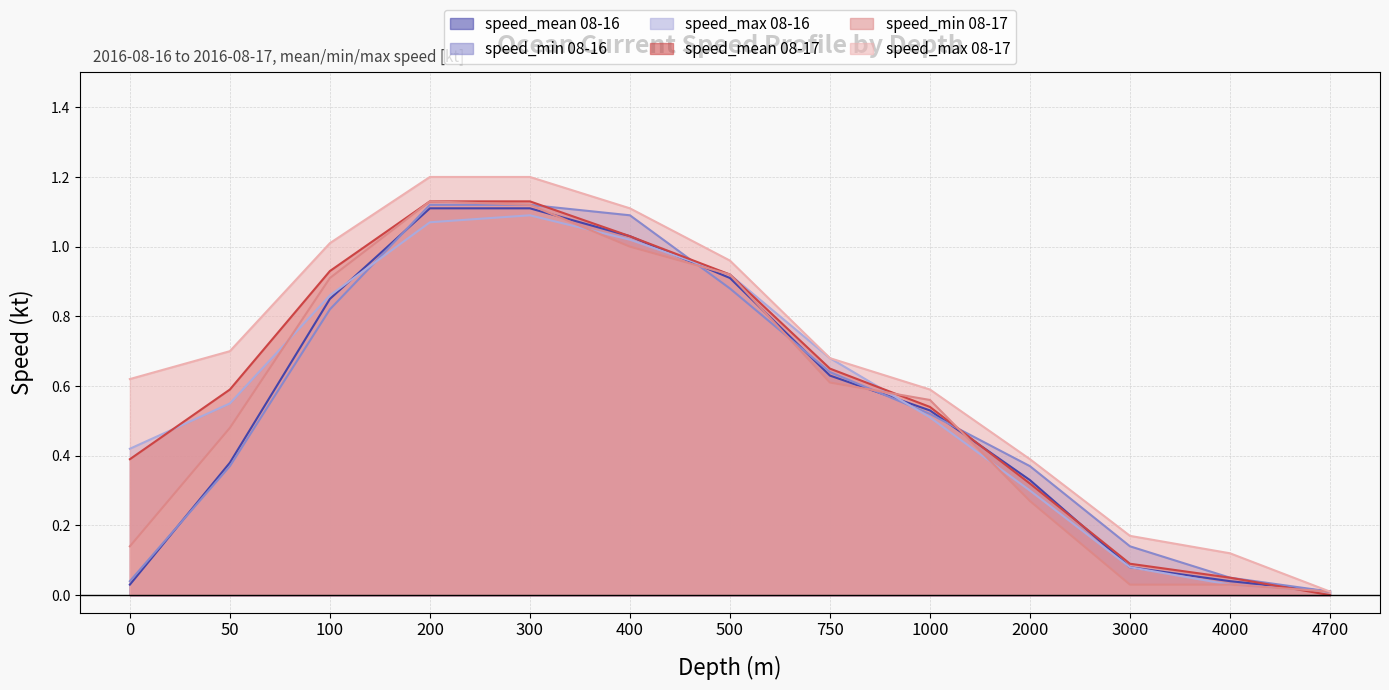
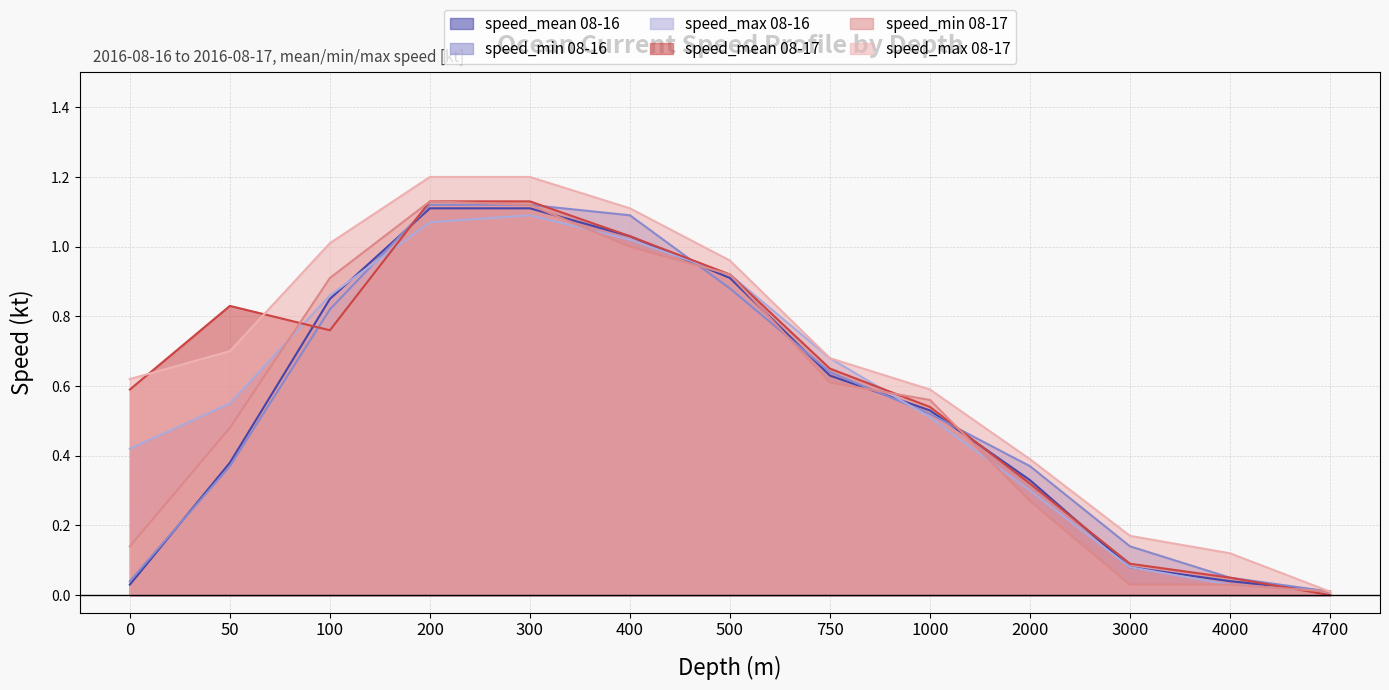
speed_mean 08-17, 0: 0.39 -> 0.59
speed_mean 08-17, 50: 0.59 -> 0.83
speed_mean 08-17, 100: 0.93 -> 0.76
